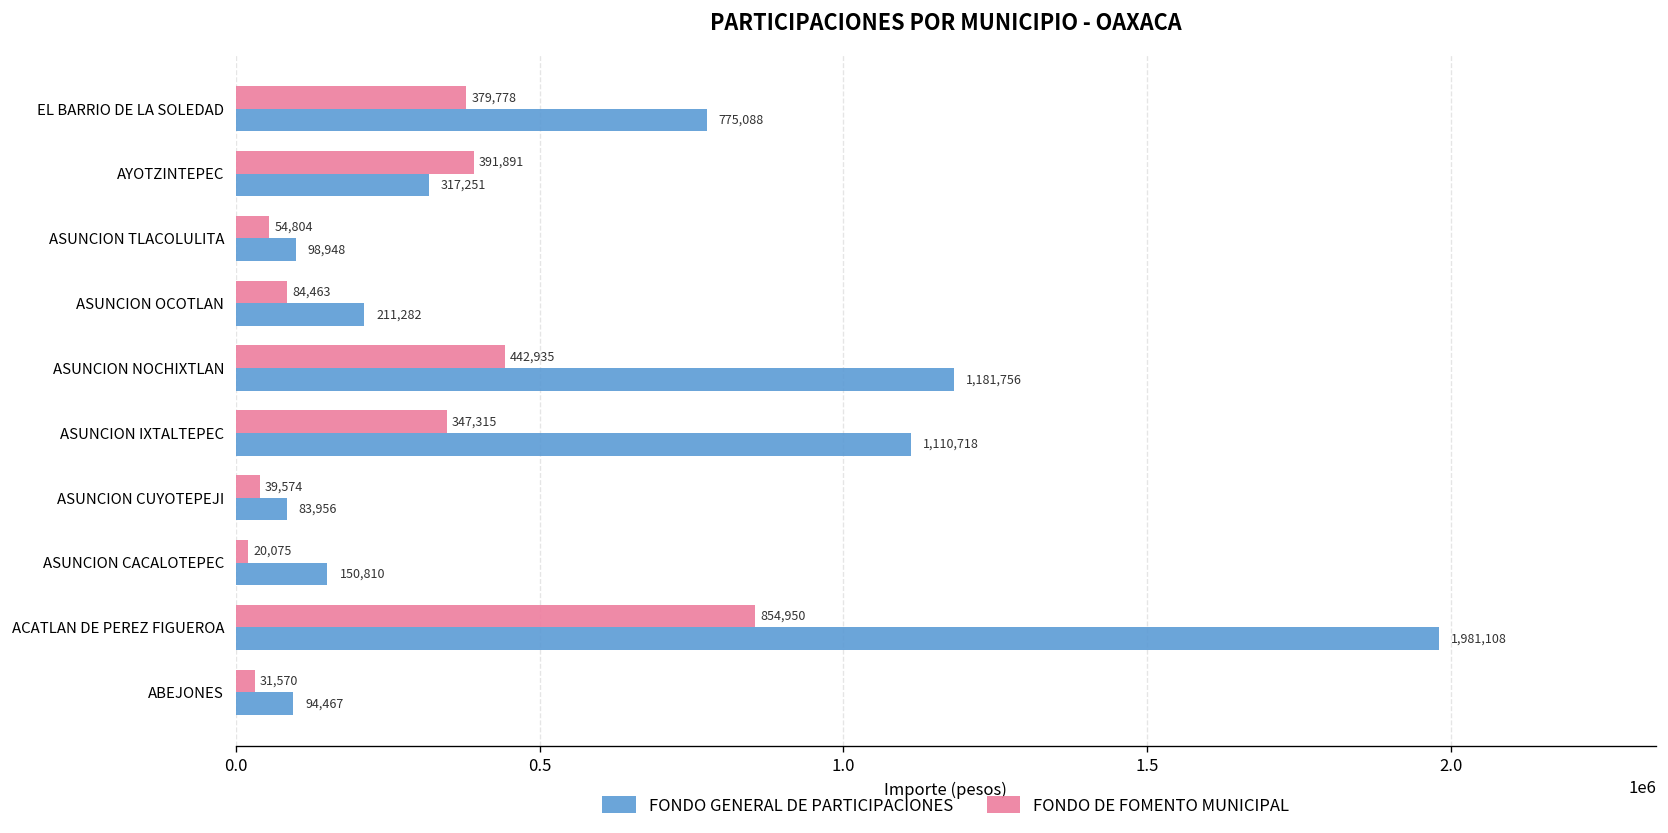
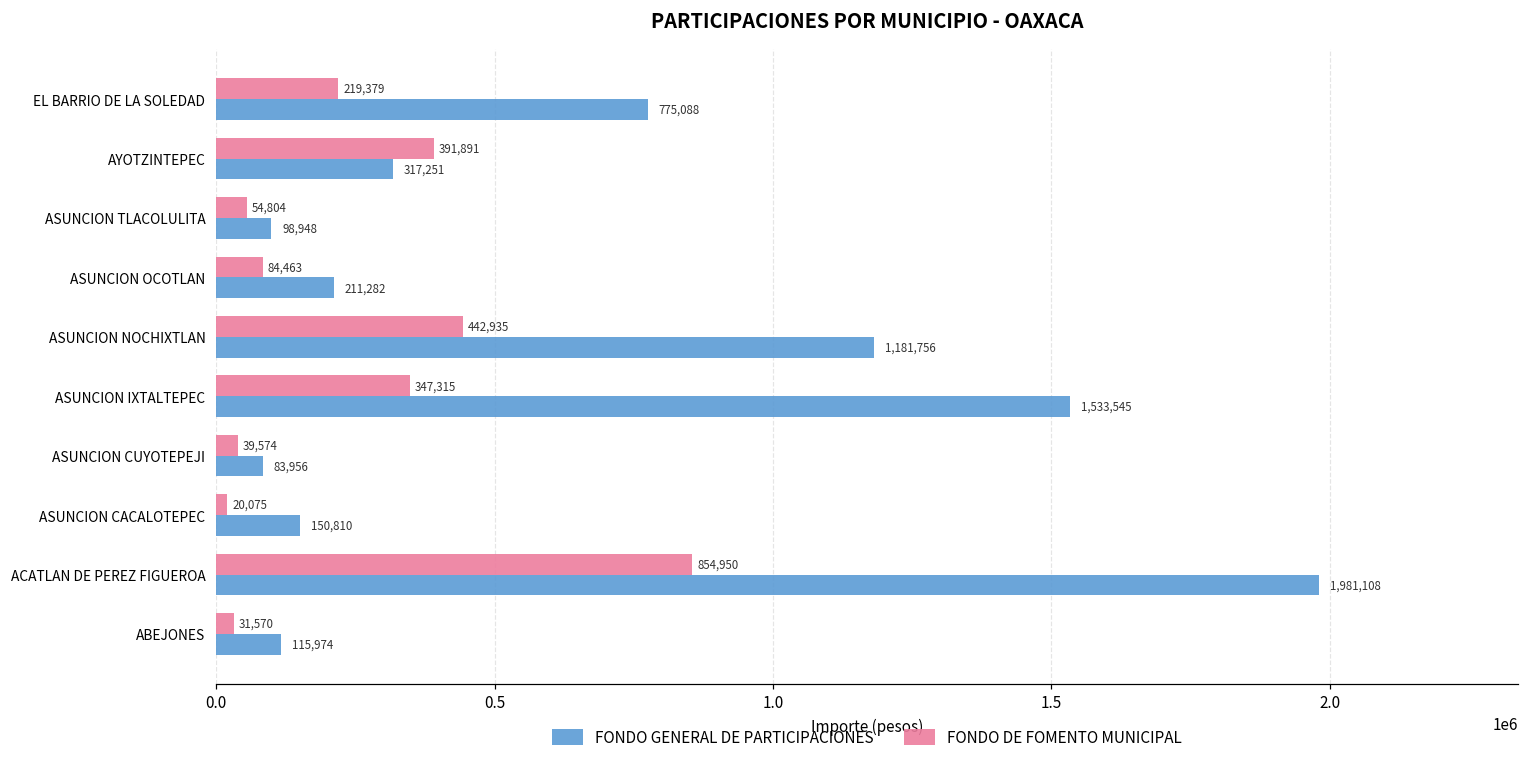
FONDO DE FOMENTO MUNICIPAL, EL BARRIO DE LA SOLEDAD: 379,778 -> 219,379
FONDO GENERAL DE PARTICIPACIONES, ASUNCION IXTALTEPEC: 1,110,718 -> 1,533,545
FONDO GENERAL DE PARTICIPACIONES, ABEJONES: 94,467 -> 115,974
